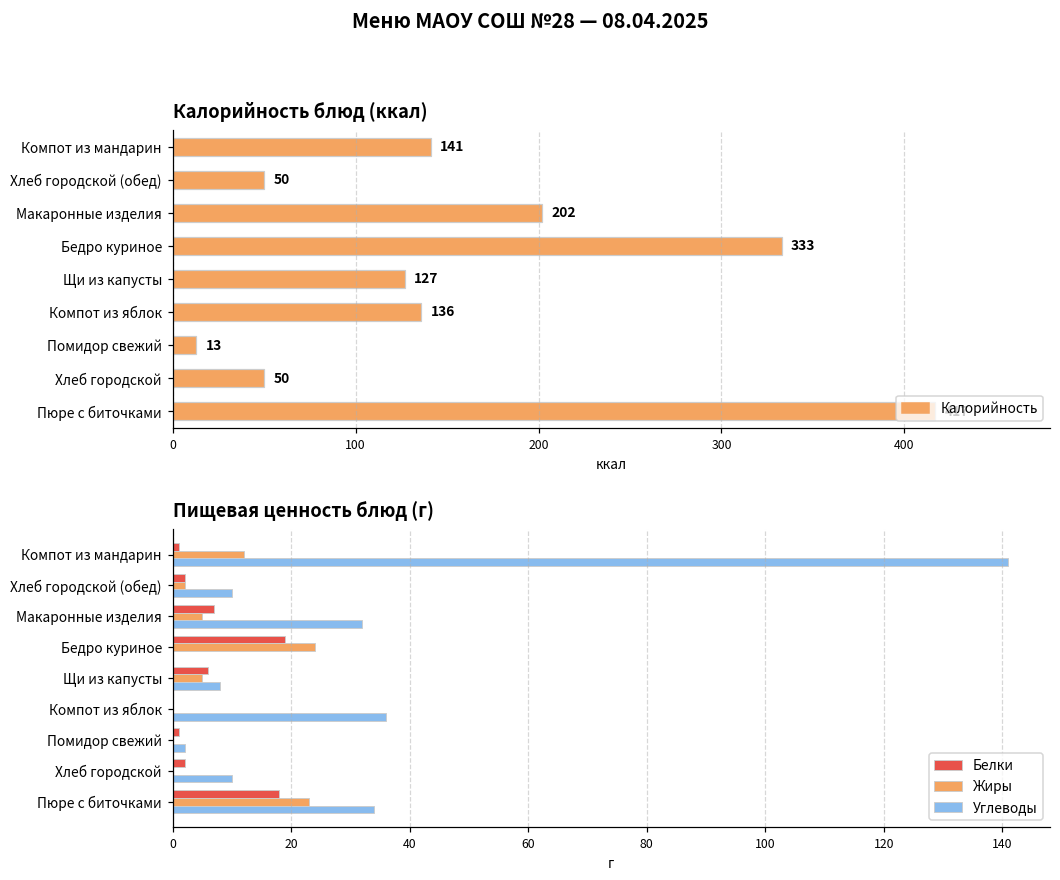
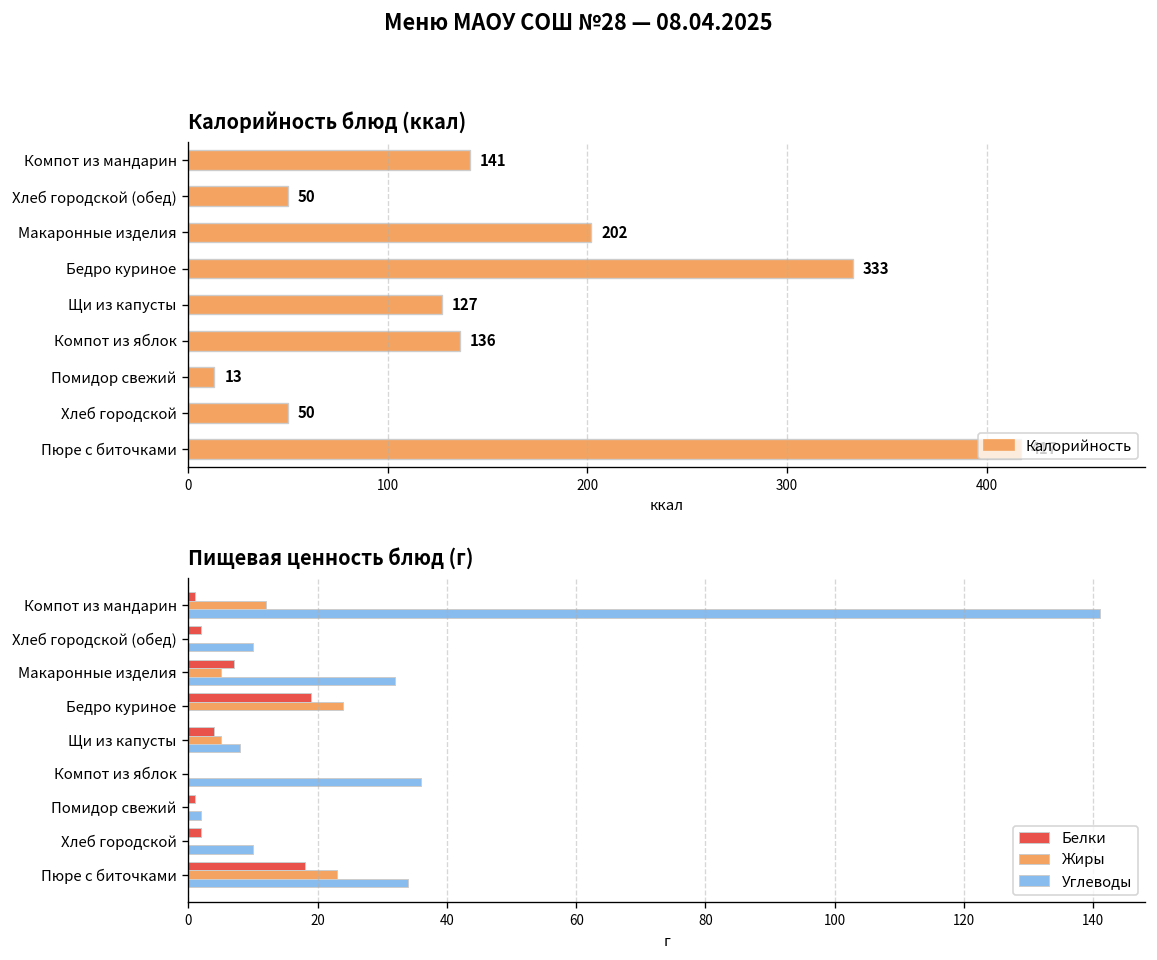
Пищевая ценность блюд (г), Жиры, Хлеб городской (обед): 2 -> 0
Пищевая ценность блюд (г), Белки, Щи из капусты: 6 -> 4
